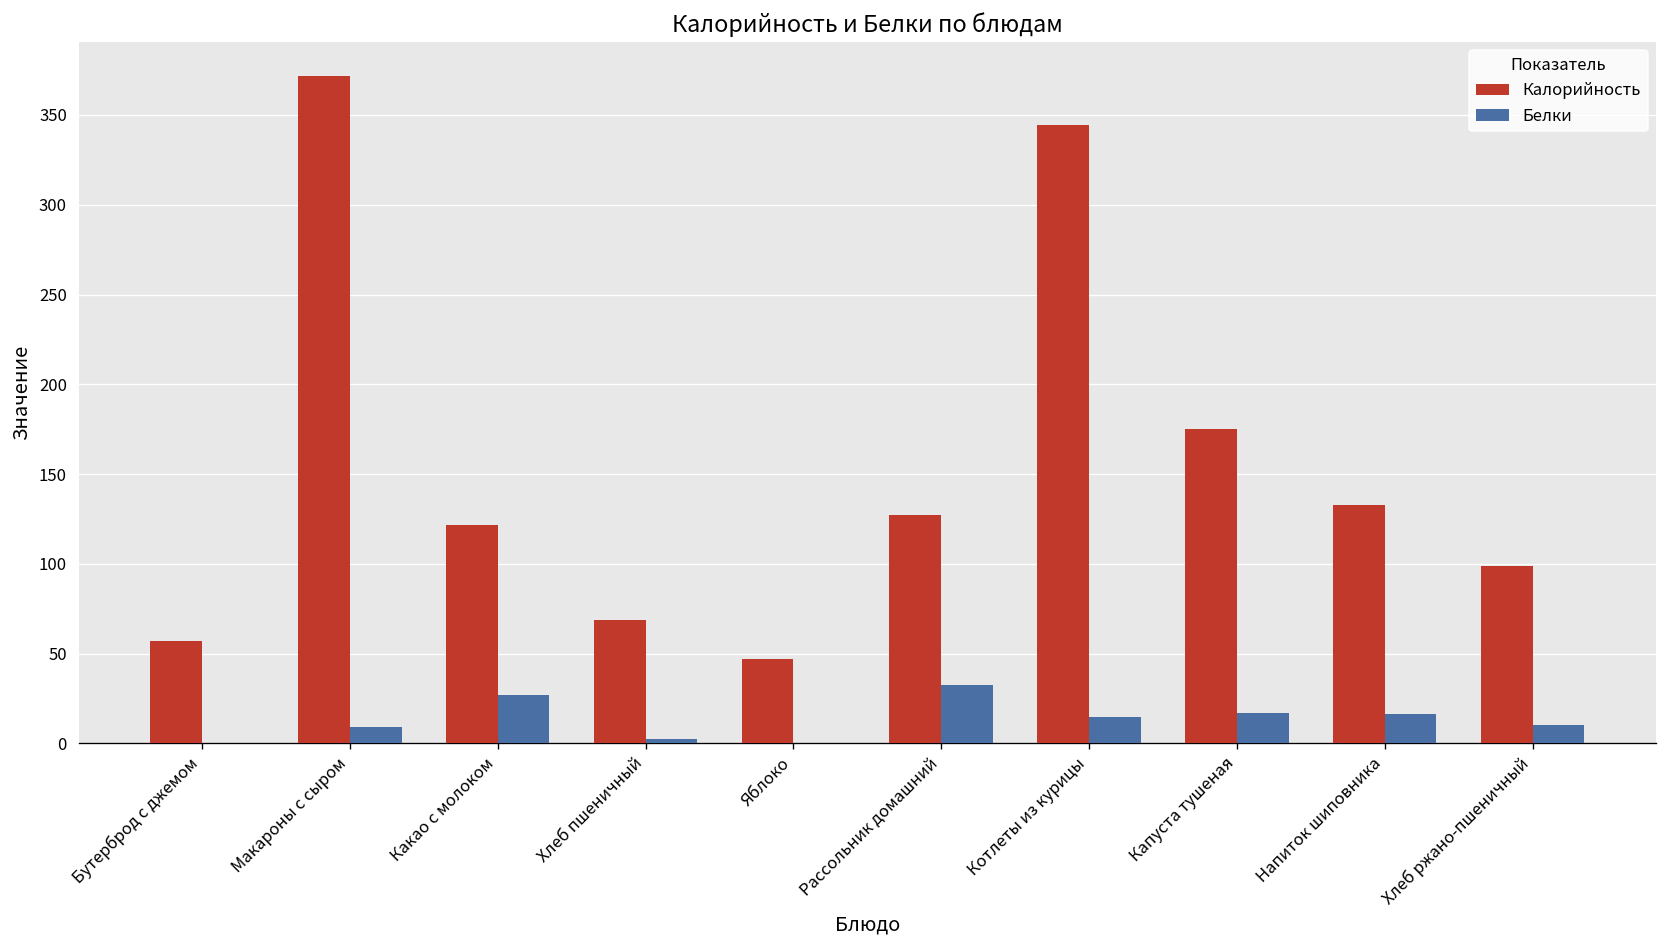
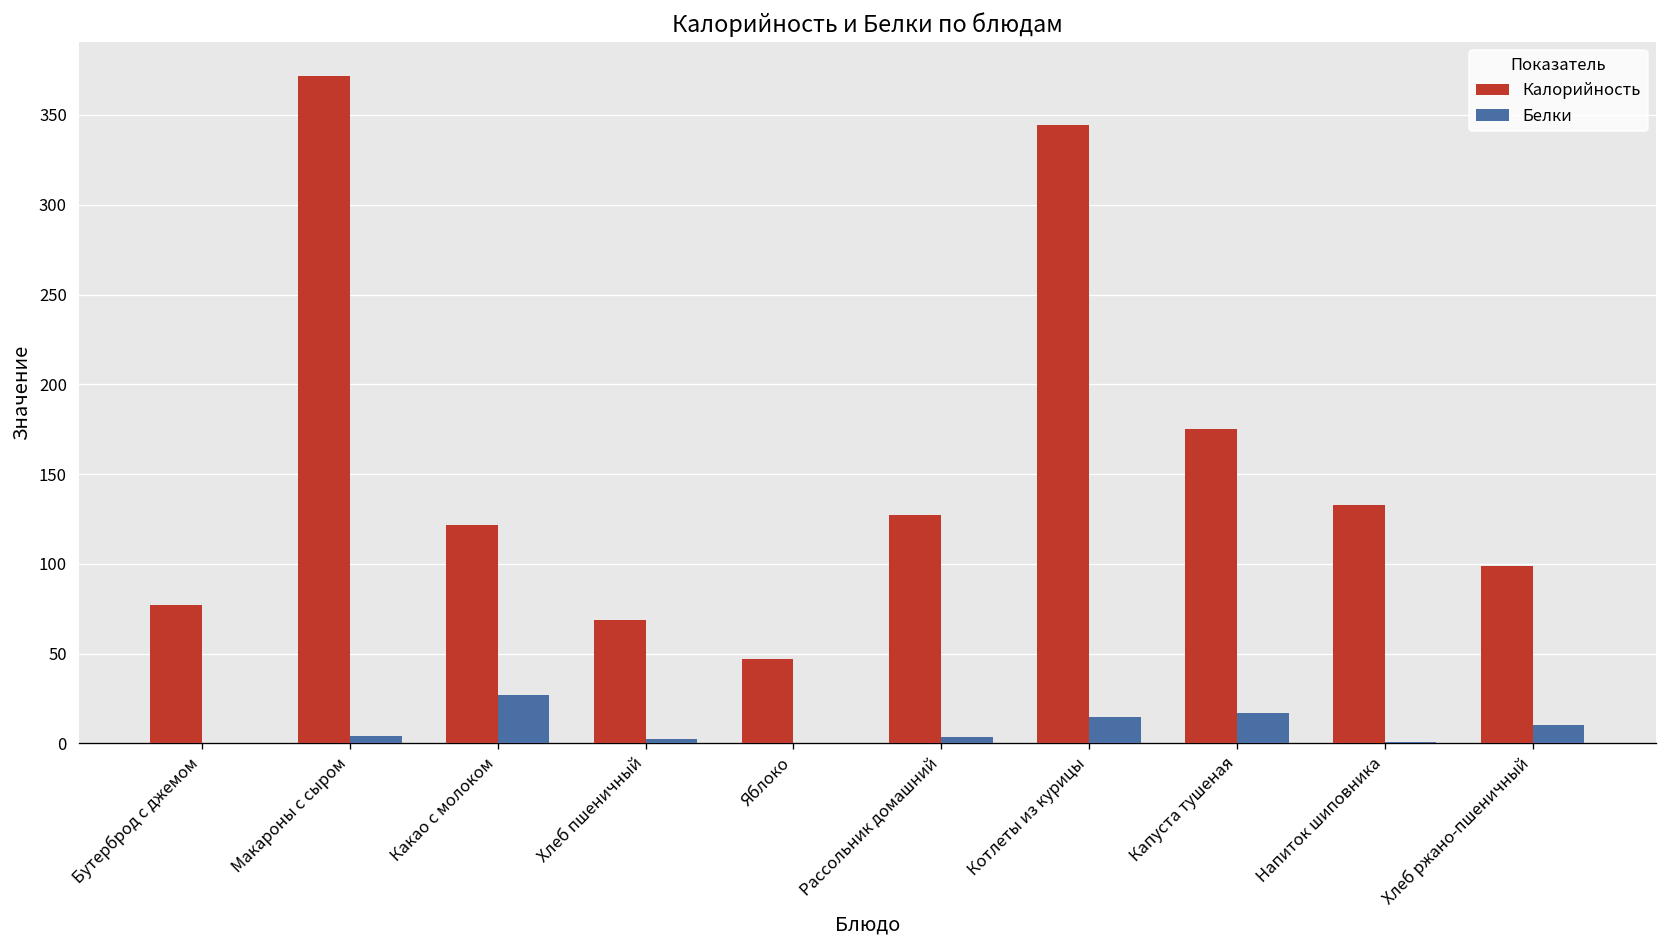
Калорийность, Бутерброд с джемом: 57 -> 77
Белки, Макароны с сыром: 9 -> 4
Белки, Рассольник домашний: 33 -> 3
Белки, Напиток шиповника: 16 -> 1
